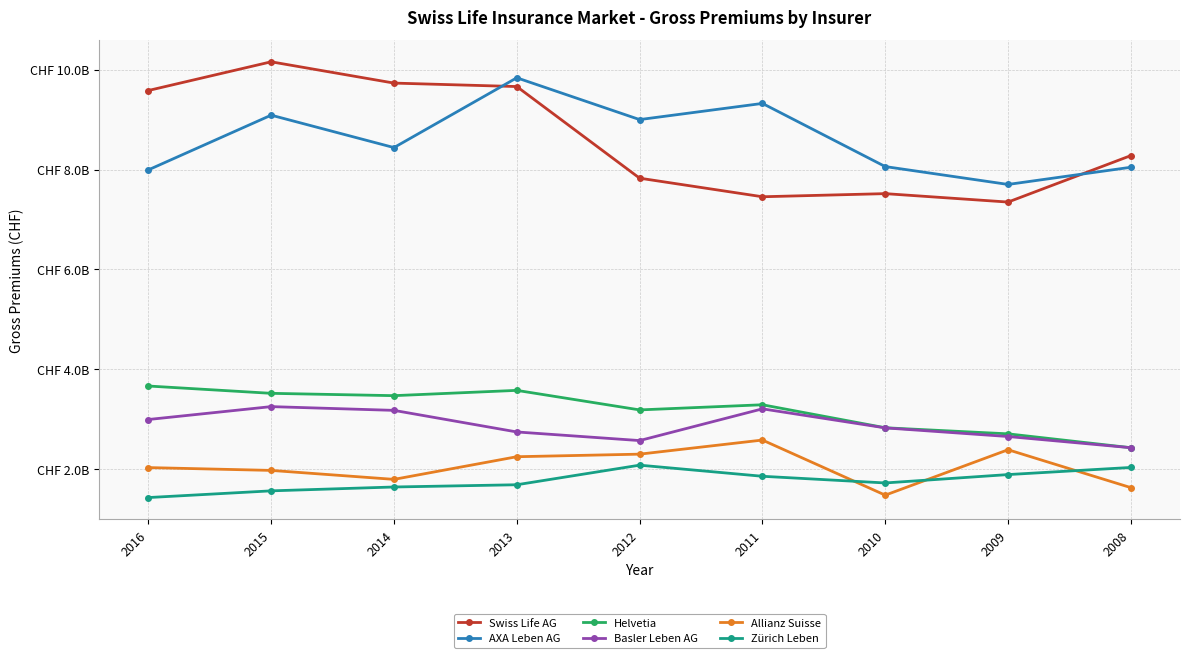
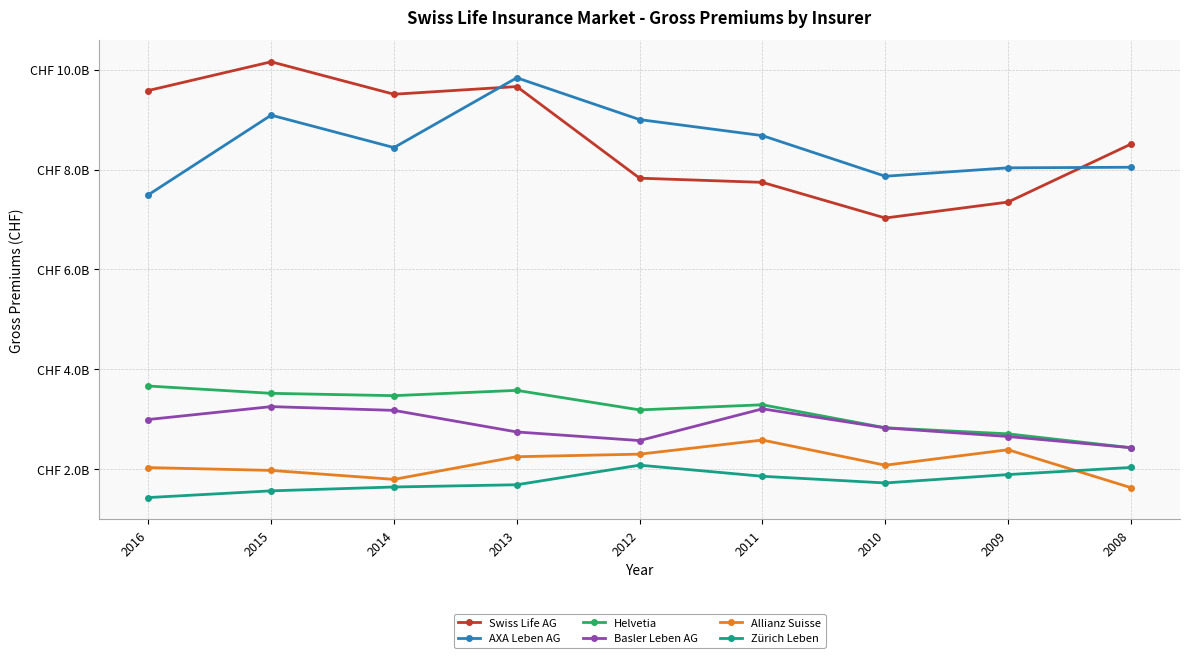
AXA Leben AG, 2016: CHF 8000000000 -> CHF 7500000000
Swiss Life AG, 2014: CHF 9700000000 -> CHF 9500000000
Swiss Life AG, 2011: CHF 7500000000 -> CHF 7700000000
AXA Leben AG, 2011: CHF 9300000000 -> CHF 8700000000
Swiss Life AG, 2010: CHF 7500000000 -> CHF 7000000000
AXA Leben AG, 2010: CHF 8100000000 -> CHF 7900000000
Allianz Suisse, 2010: CHF 1500000000 -> CHF 2100000000
AXA Leben AG, 2009: CHF 7700000000 -> CHF 8000000000
Swiss Life AG, 2008: CHF 8300000000 -> CHF 8500000000
